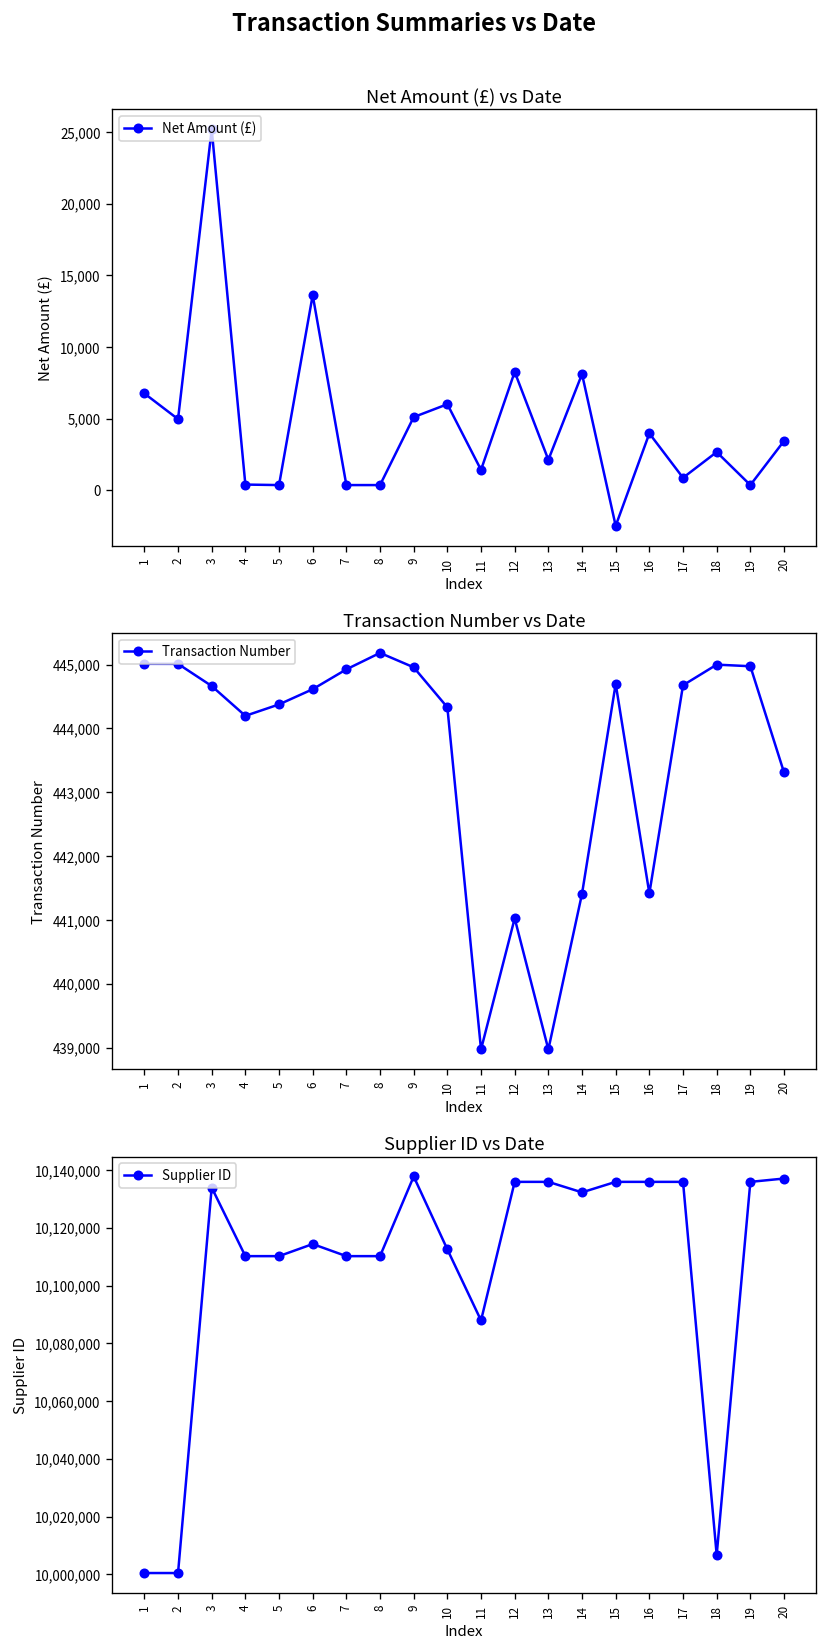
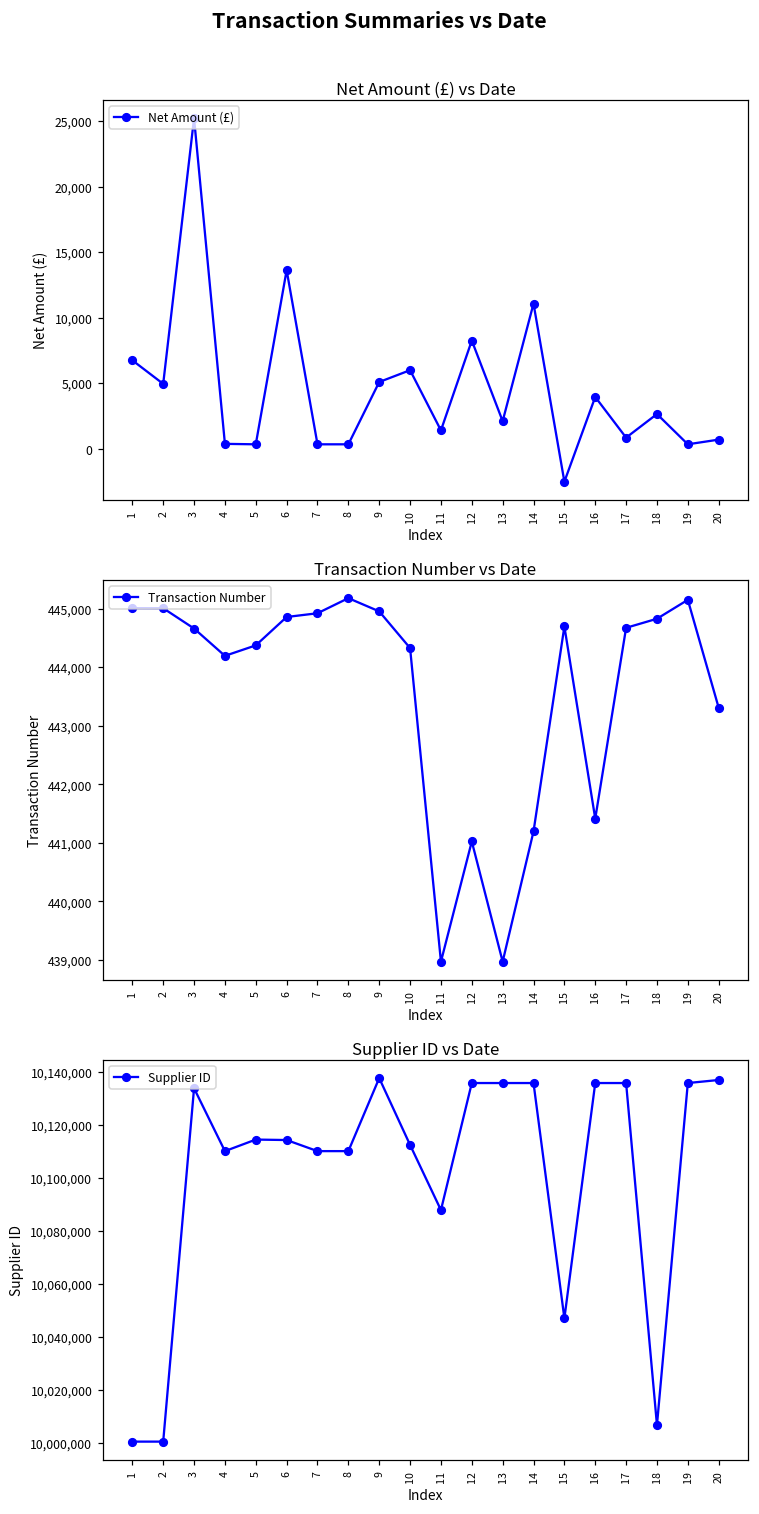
Net Amount (£) vs Date, 14: 8,100 -> 11,100
Net Amount (£) vs Date, 20: 3,400 -> 700
Transaction Number vs Date, 6: 444,600 -> 444,900
Transaction Number vs Date, 14: 441,400 -> 441,200
Transaction Number vs Date, 18: 445,000 -> 444,800
Transaction Number vs Date, 19: 445,000 -> 445,200
Supplier ID vs Date, 5: 10,110,000 -> 10,115,000
Supplier ID vs Date, 14: 10,132,000 -> 10,136,000
Supplier ID vs Date, 15: 10,136,000 -> 10,047,000
